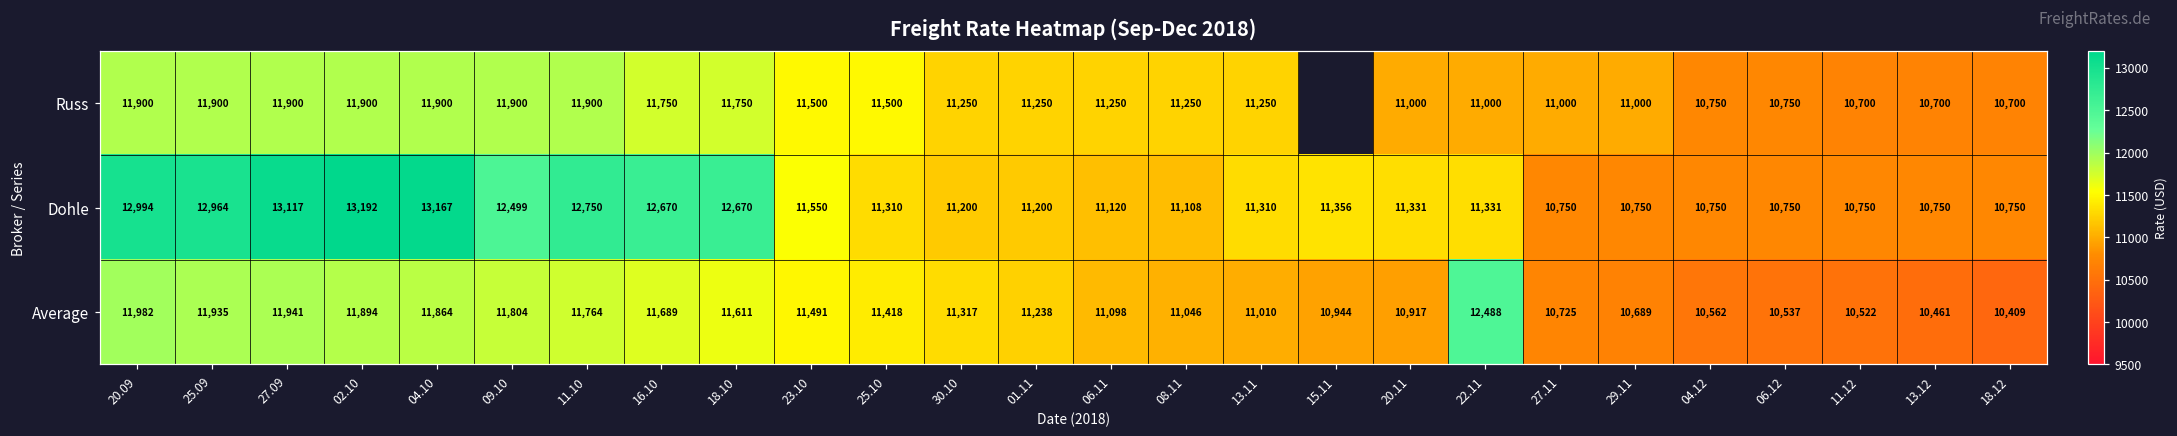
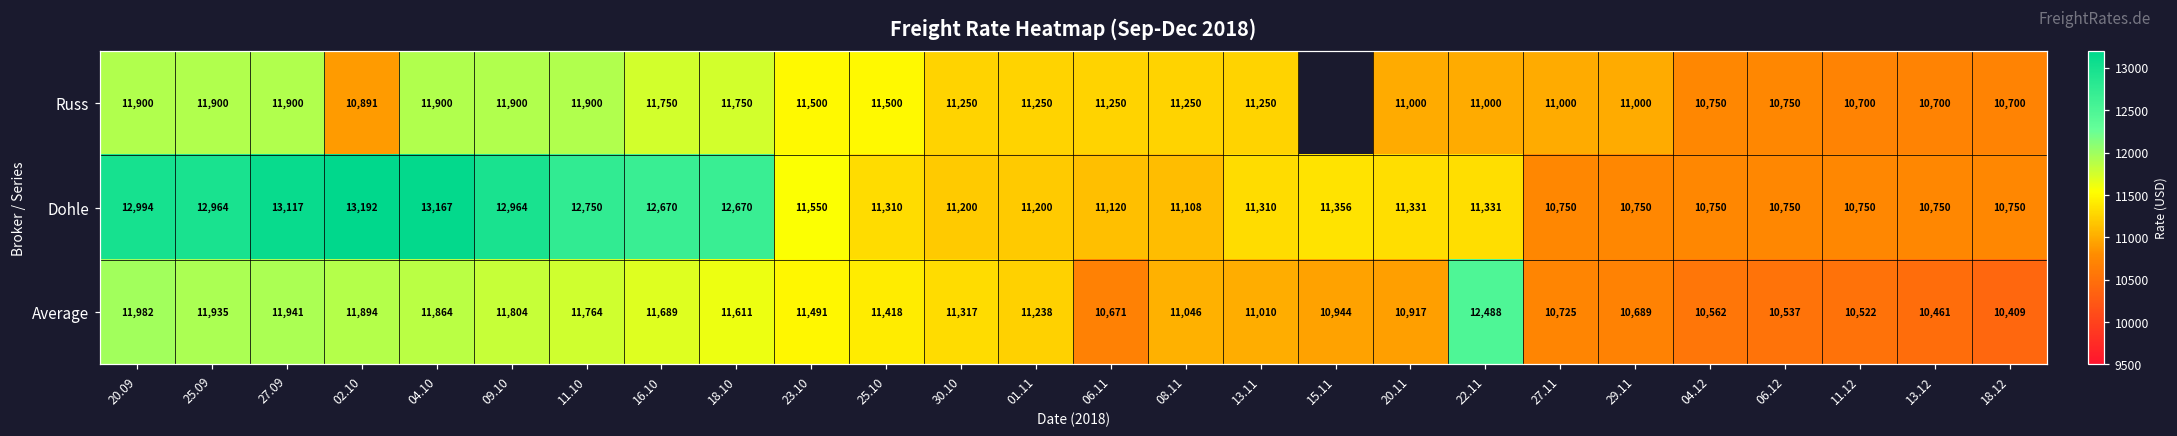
Russ, 02.10: 11,900 -> 10,891
Dohle, 09.10: 12,499 -> 12,964
Average, 06.11: 11,098 -> 10,671
